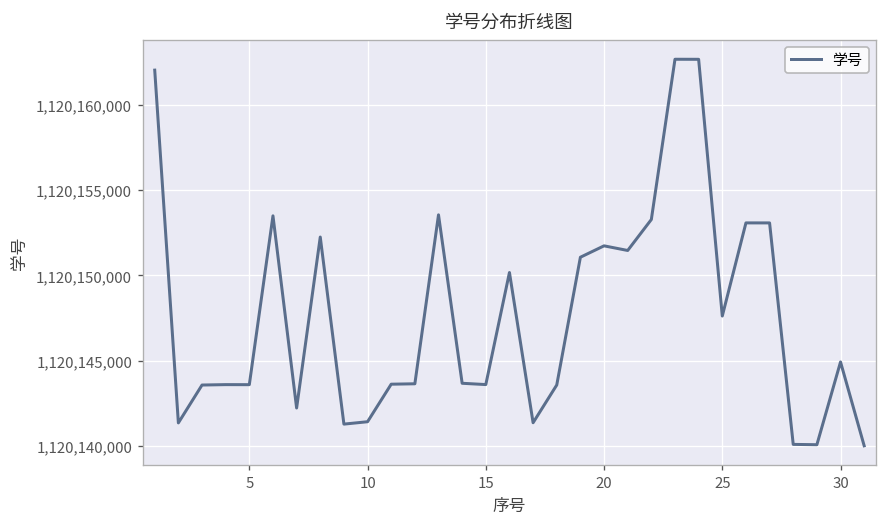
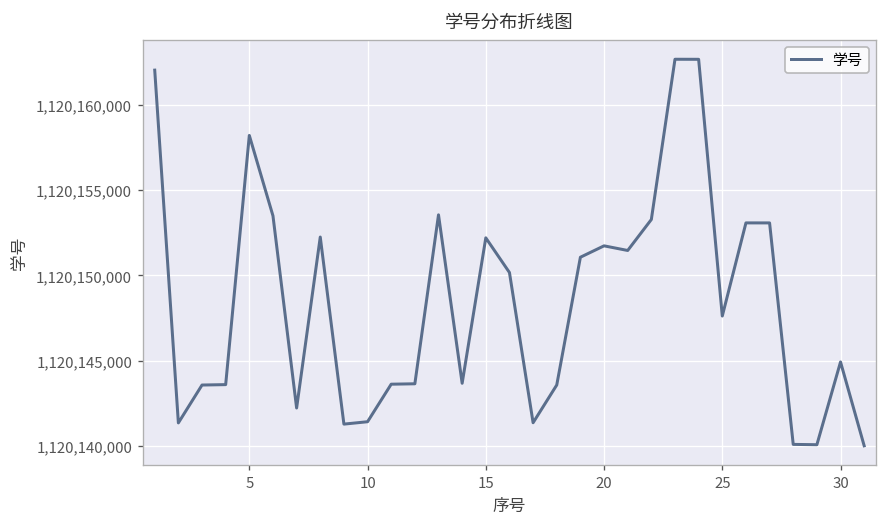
5: 1,120,143,600 -> 1,120,158,200
15: 1,120,143,600 -> 1,120,152,200
